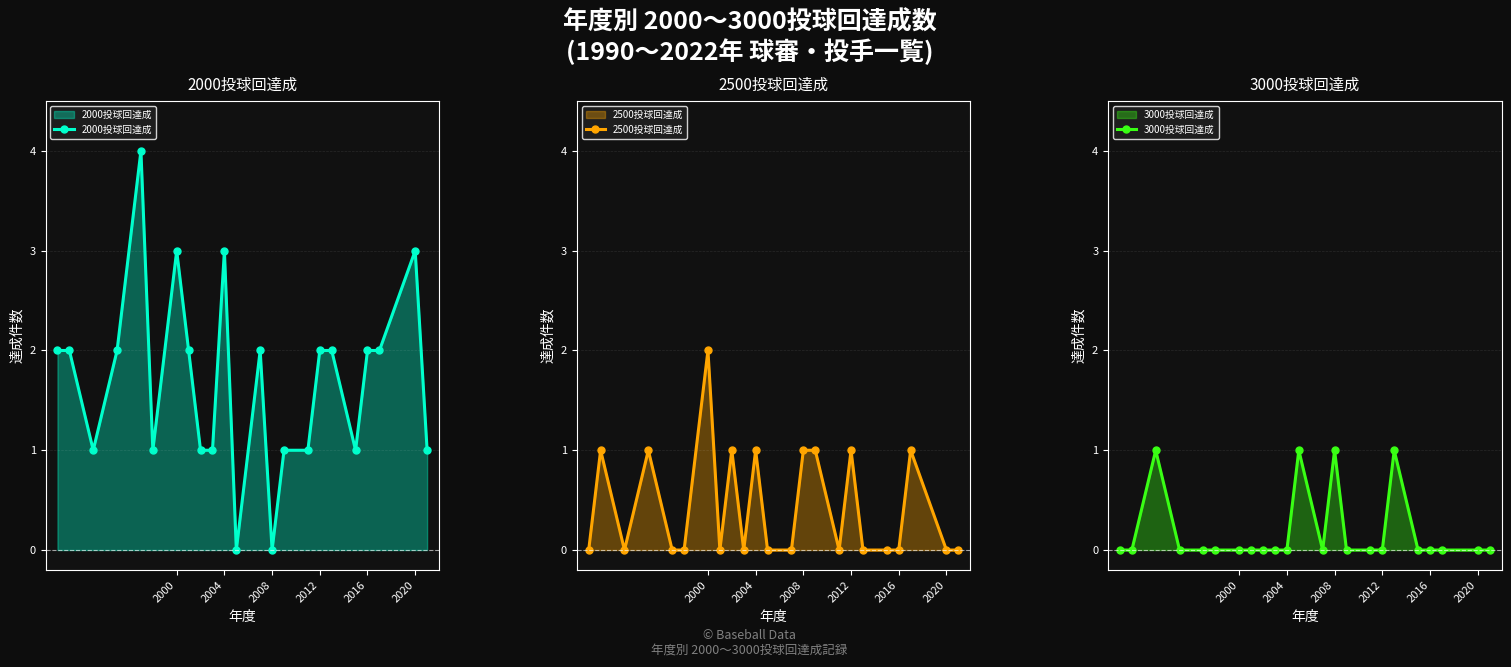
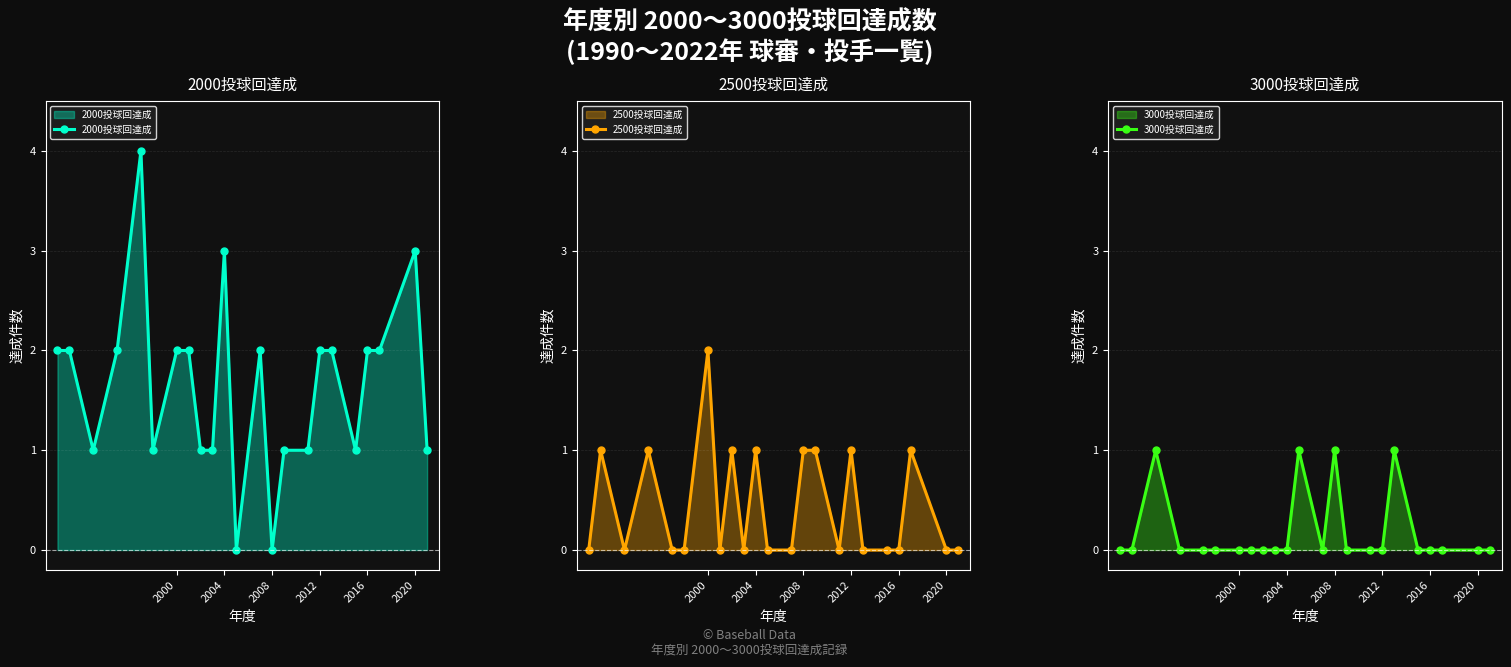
2000投球回達成, 2000: 3 -> 2
